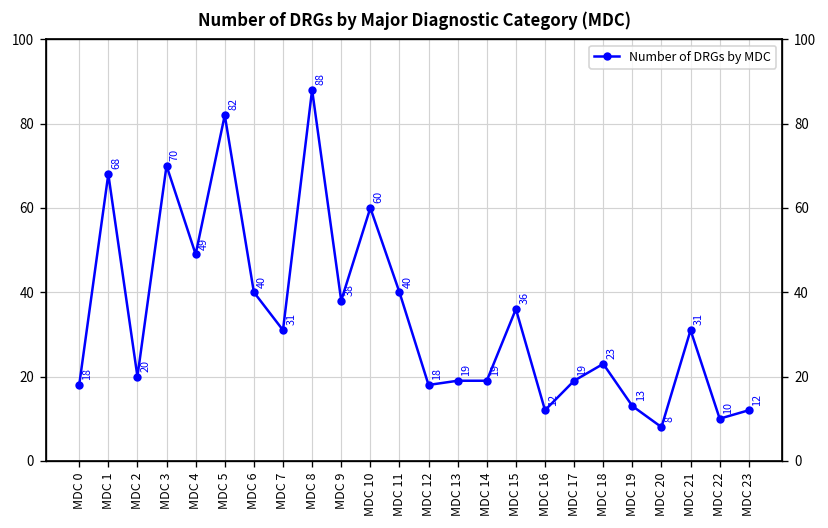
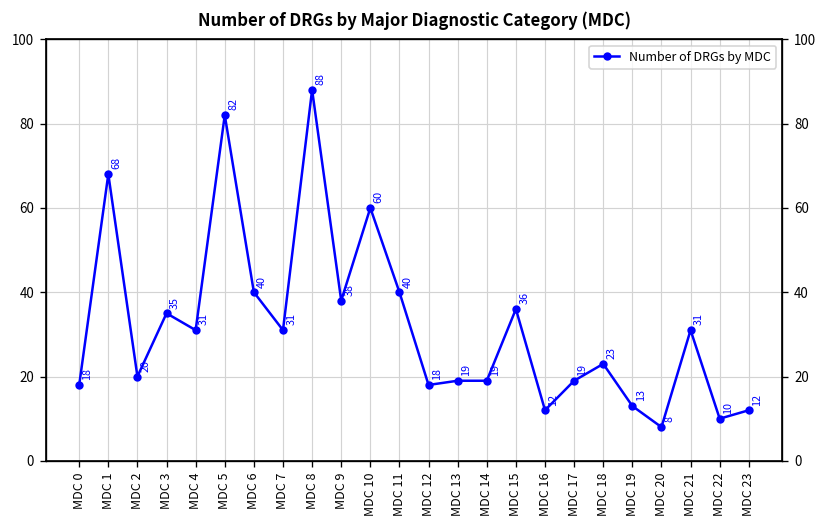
MDC 3: 70 -> 35
MDC 4: 49 -> 31
